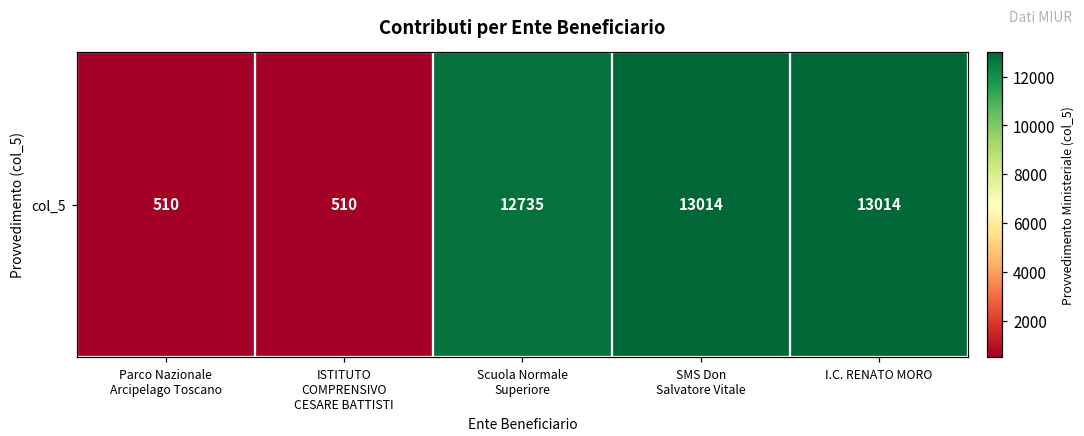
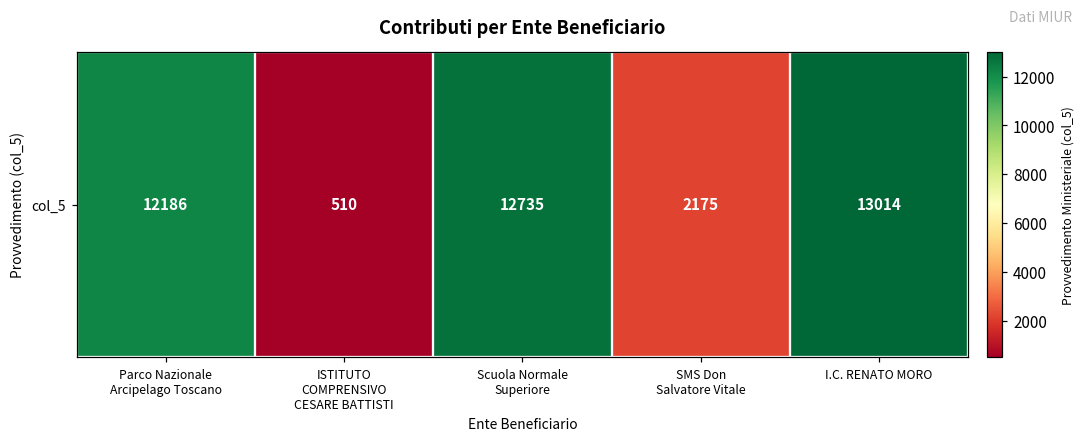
col_5, Parco Nazionale Arcipelago Toscano: 510 -> 12186
col_5, SMS Don Salvatore Vitale: 13014 -> 2175
